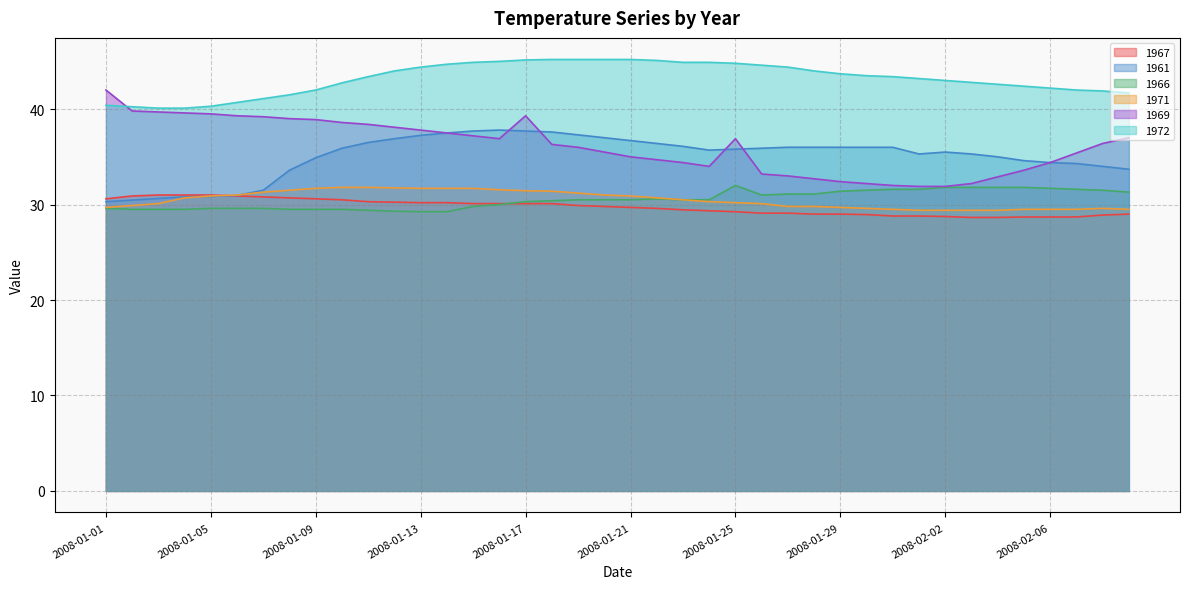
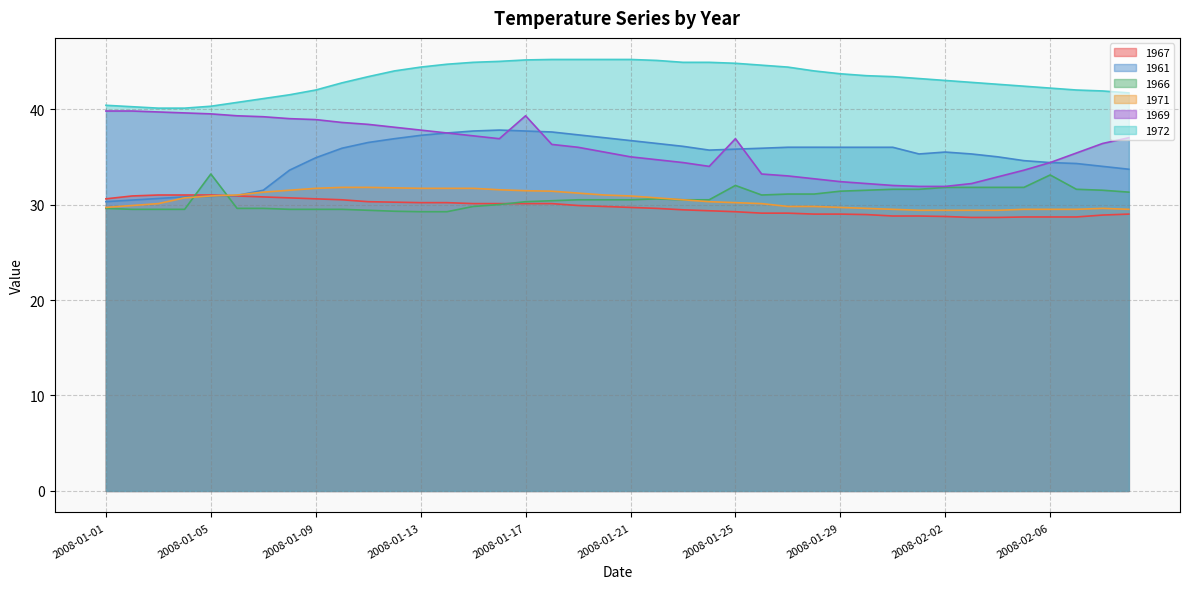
1969, 2008-01-01: 42 -> 40
1966, 2008-01-05: 30 -> 33
1966, 2008-02-06: 32 -> 33
